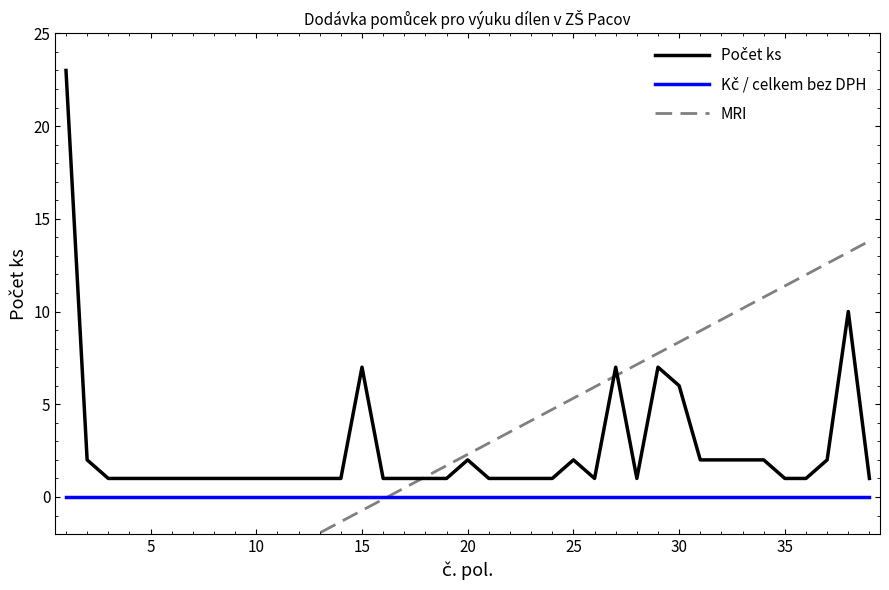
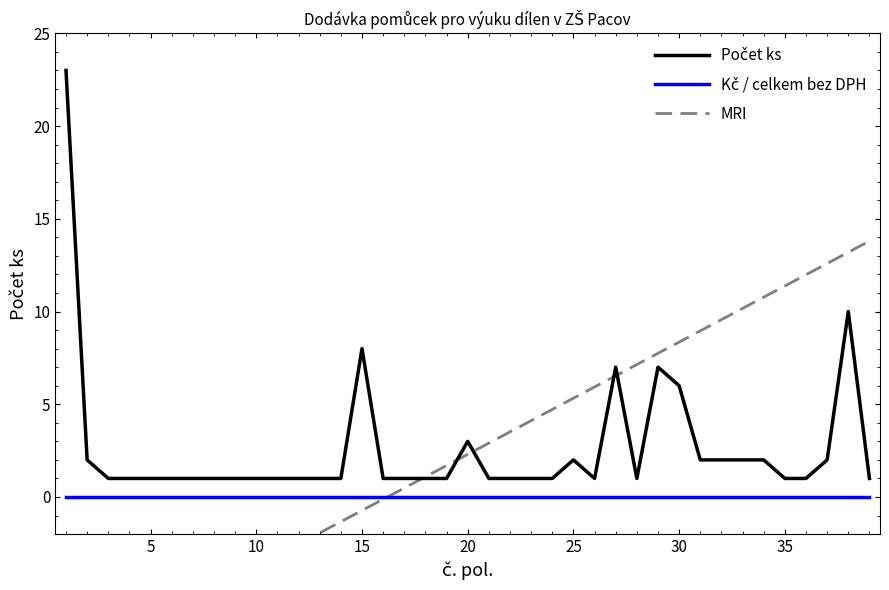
Počet ks, 15: 7 -> 8
Počet ks, 20: 2 -> 3
